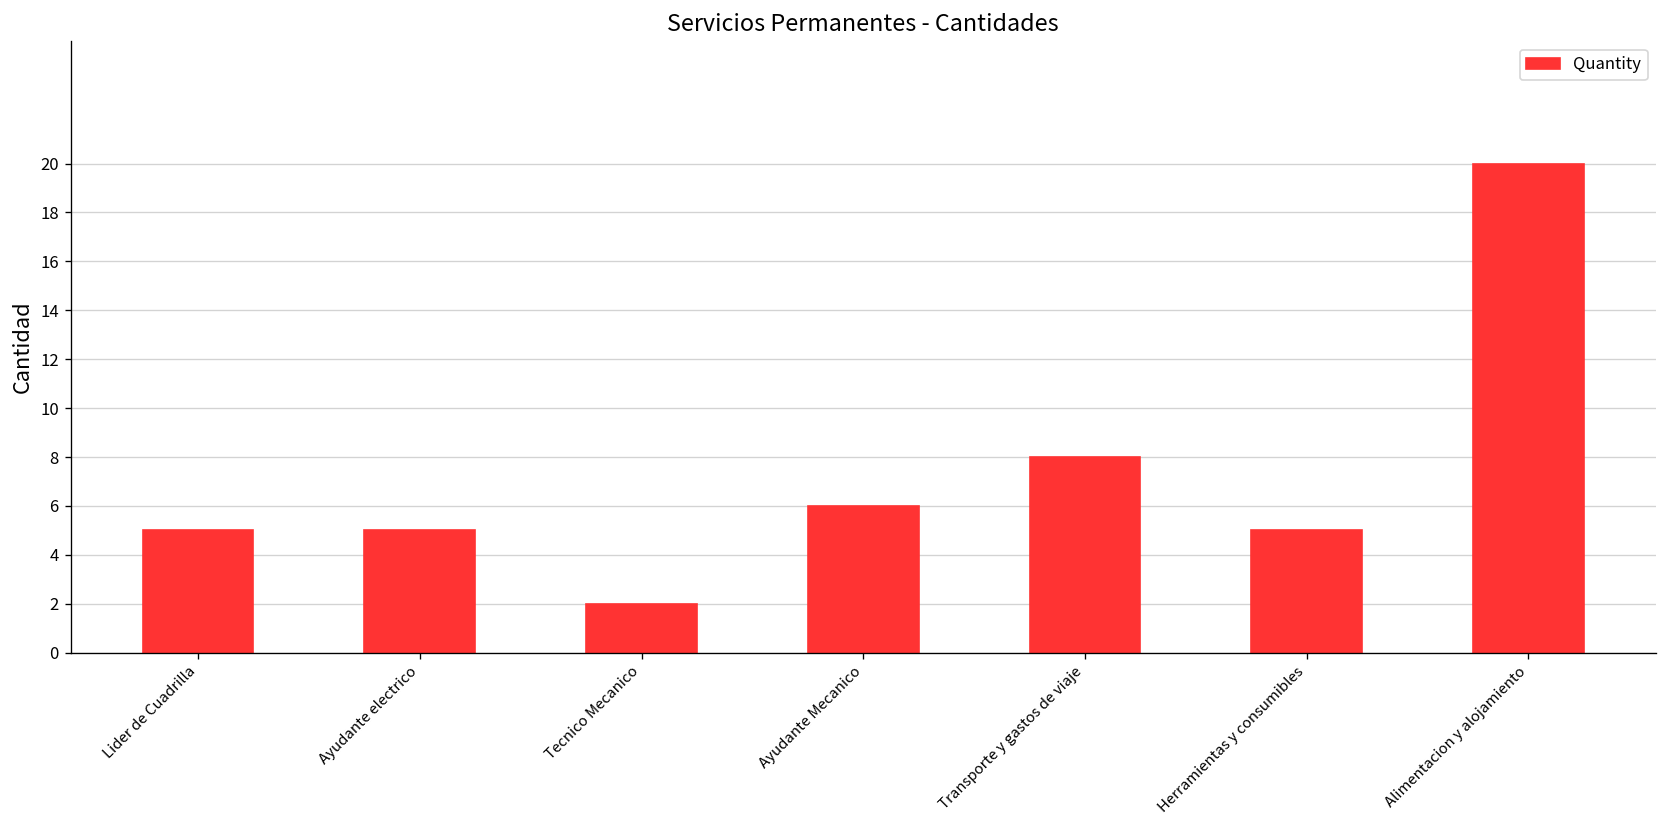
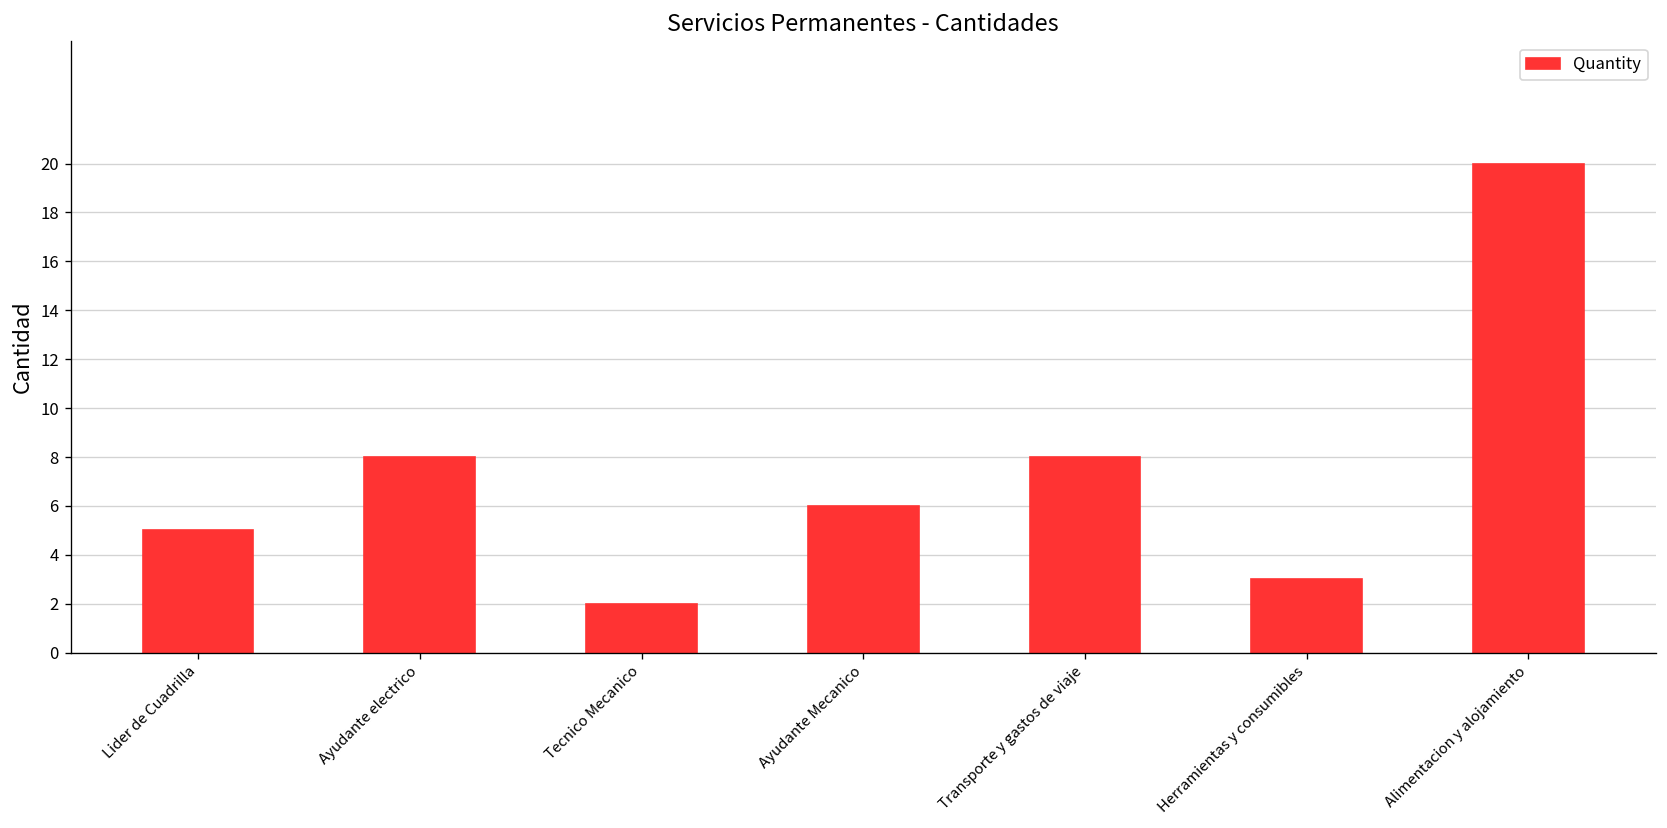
Ayudante electrico: 5 -> 8
Herramientas y consumibles: 5 -> 3
